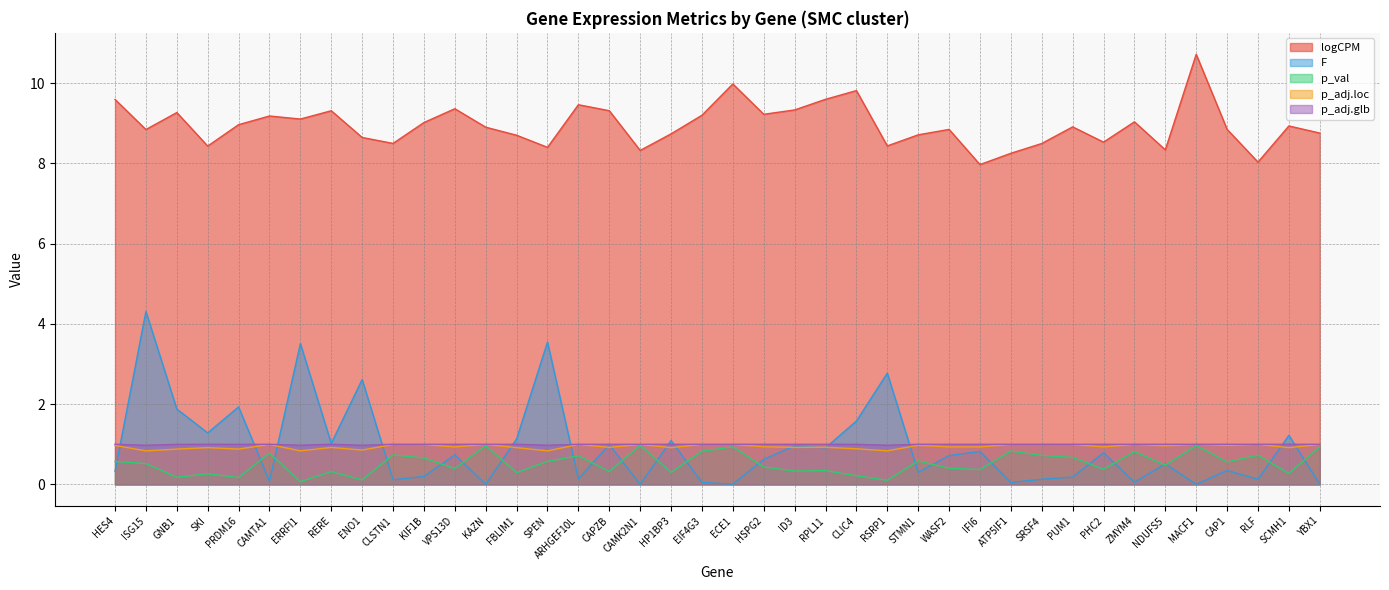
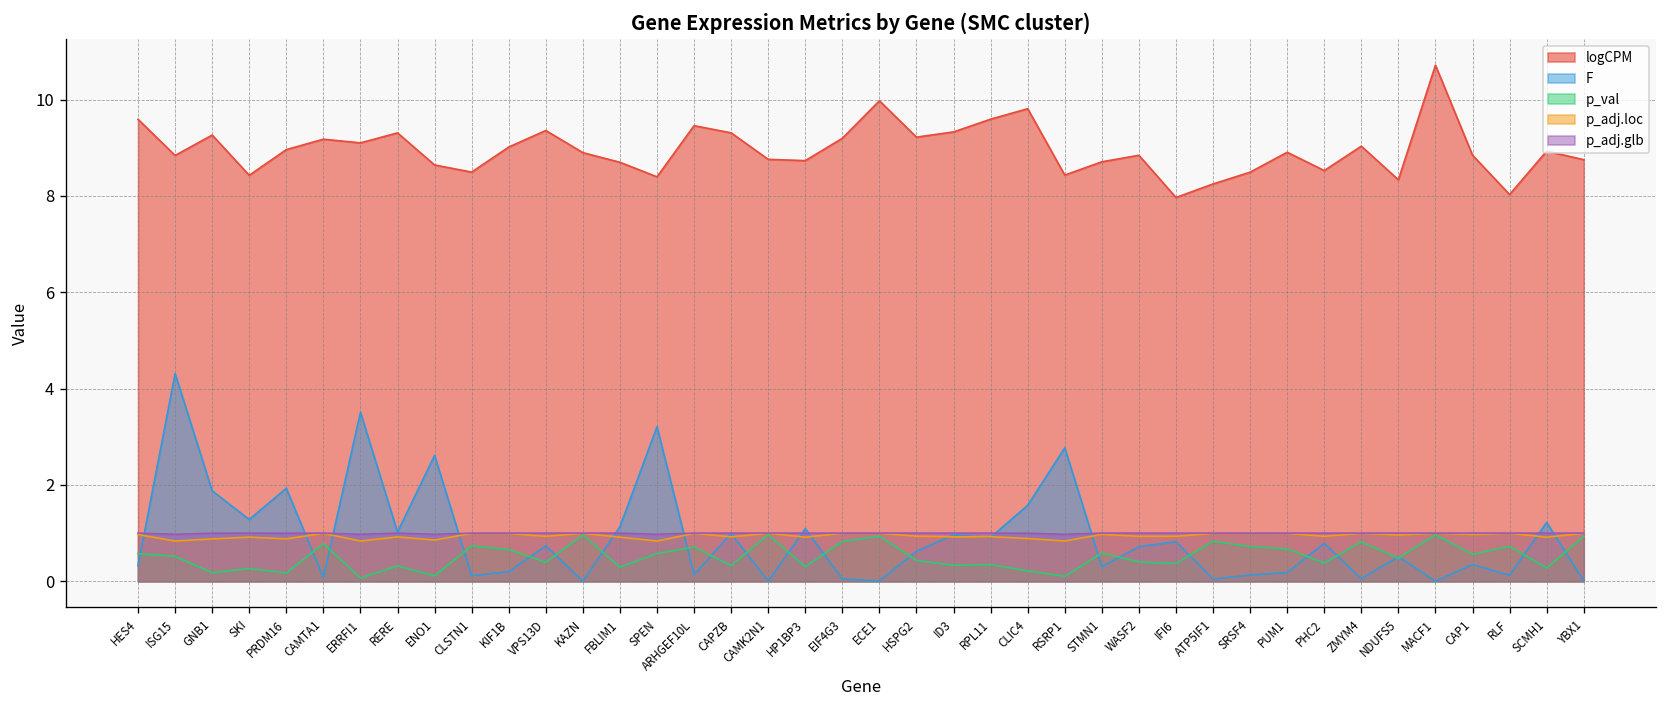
F, SPEN: 3.5 -> 3.2
logCPM, CAMK2N1: 8.3 -> 8.8
